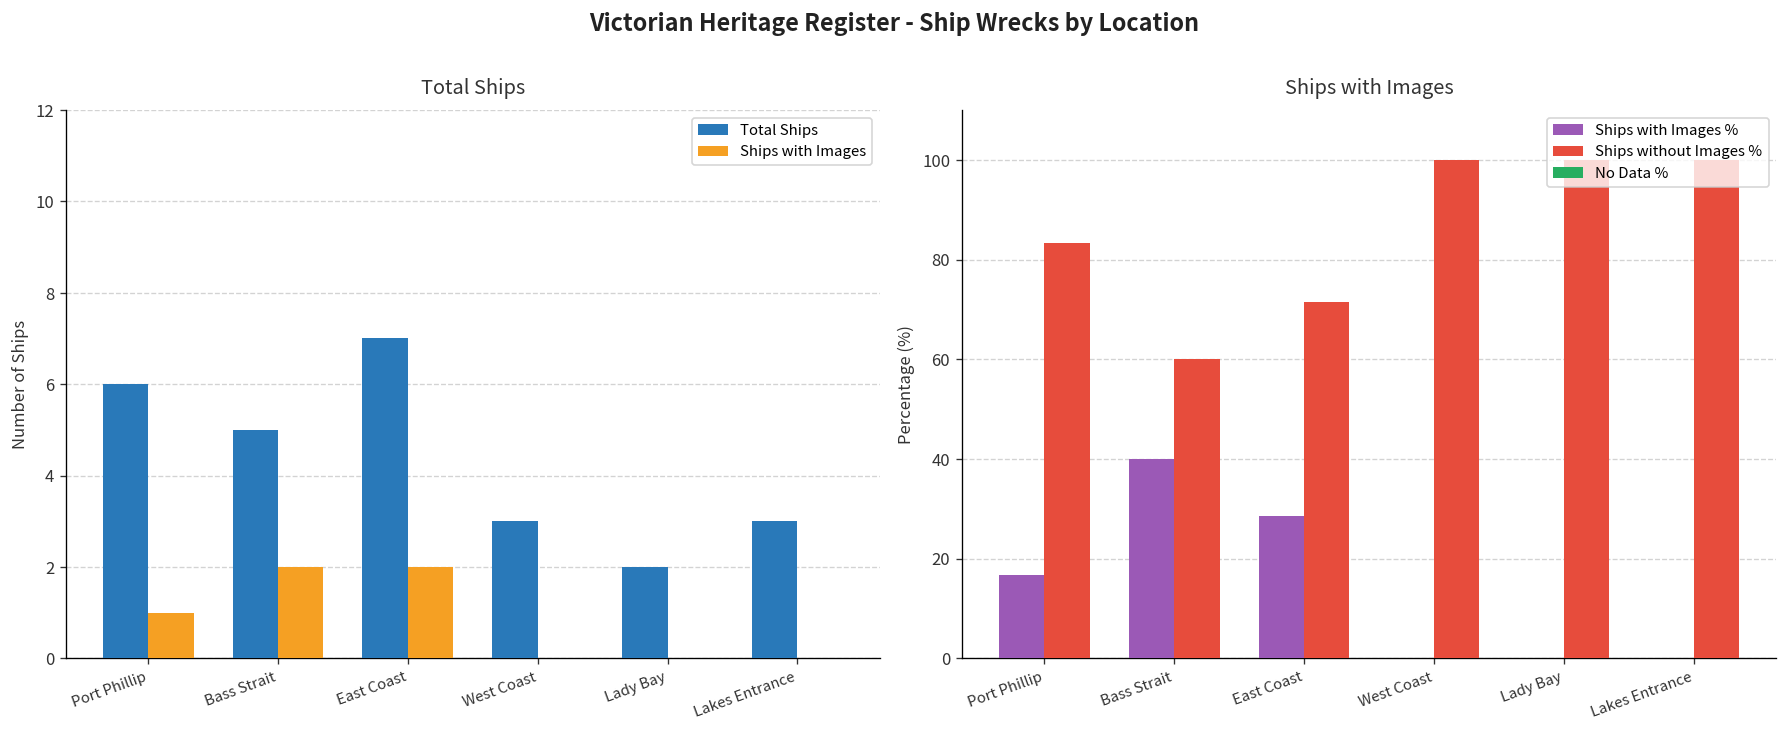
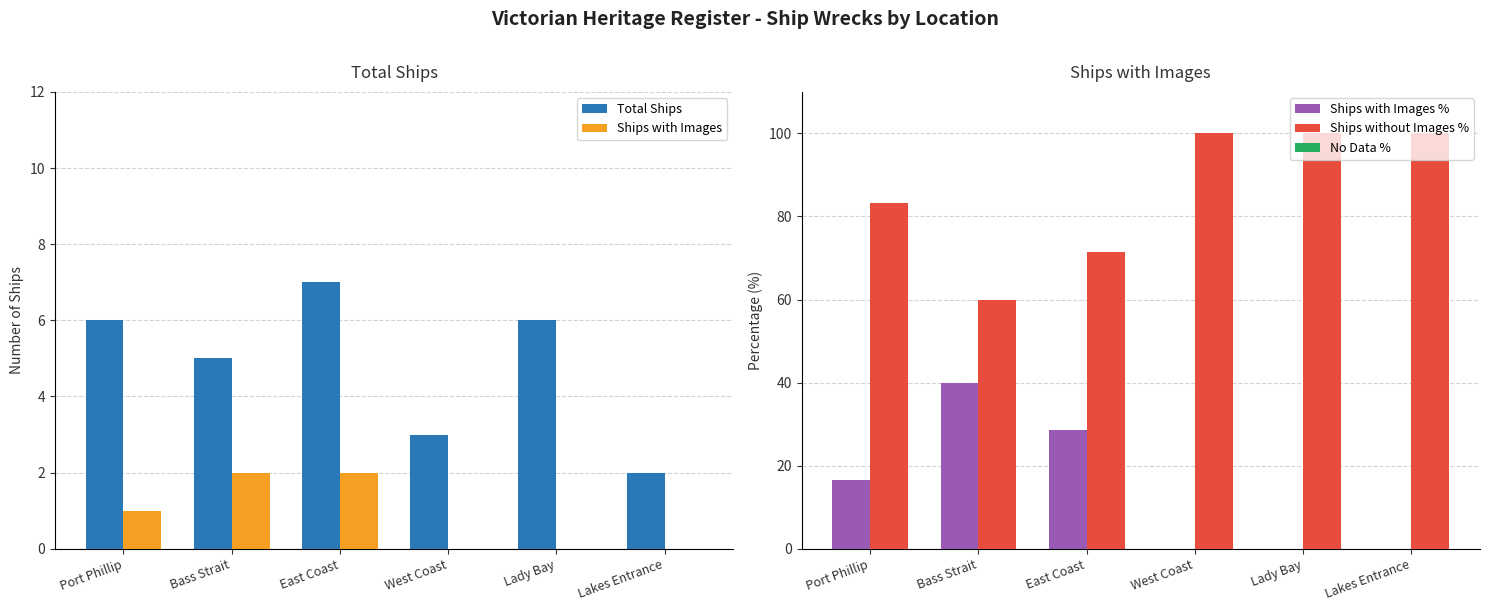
Total Ships, Total Ships, Lady Bay: 2 -> 6
Total Ships, Total Ships, Lakes Entrance: 3 -> 2
